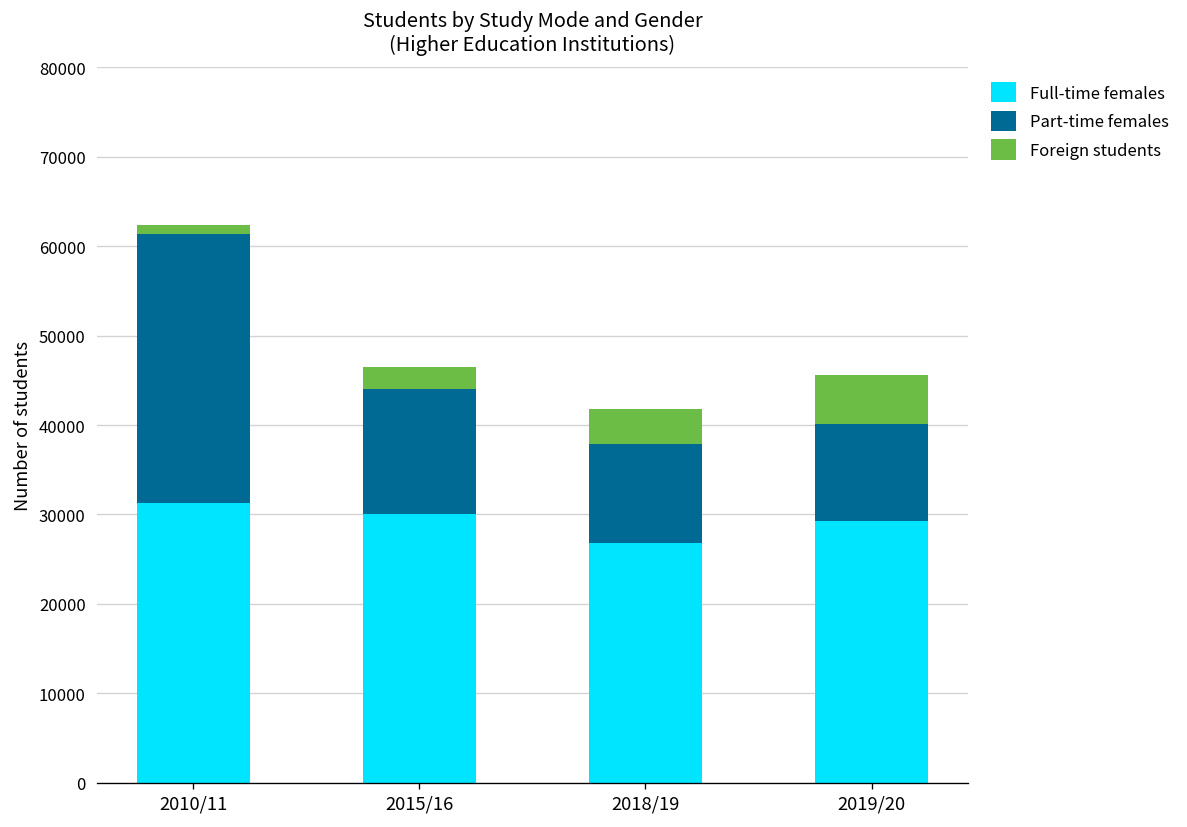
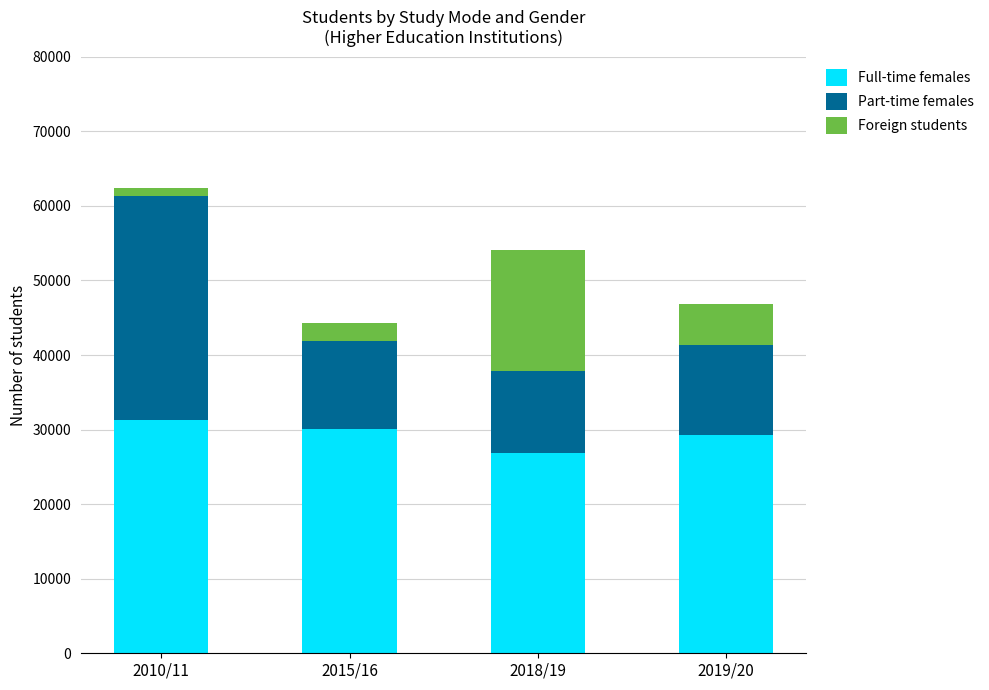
Part-time females, 2015/16: 14000 -> 12000
Foreign students, 2018/19: 4000 -> 16000
Part-time females, 2019/20: 11000 -> 12000
